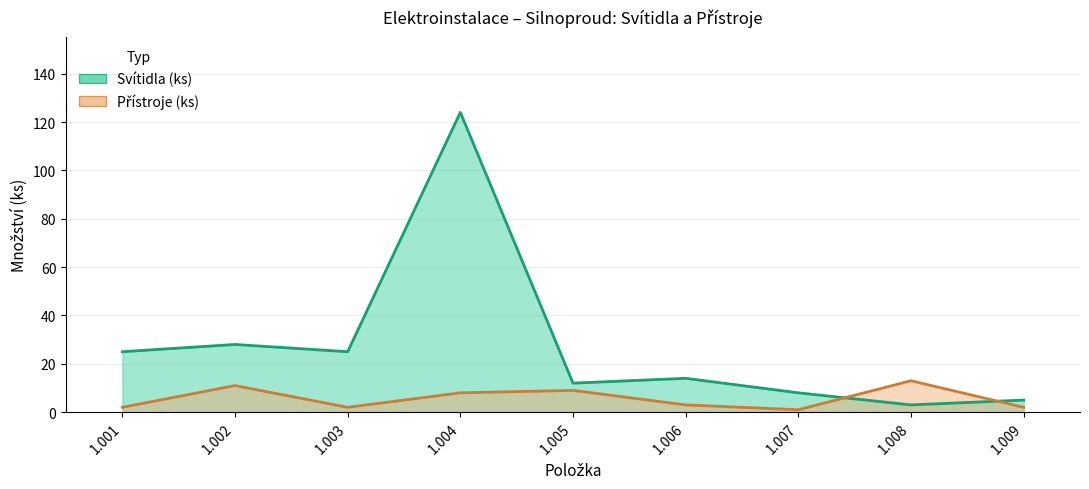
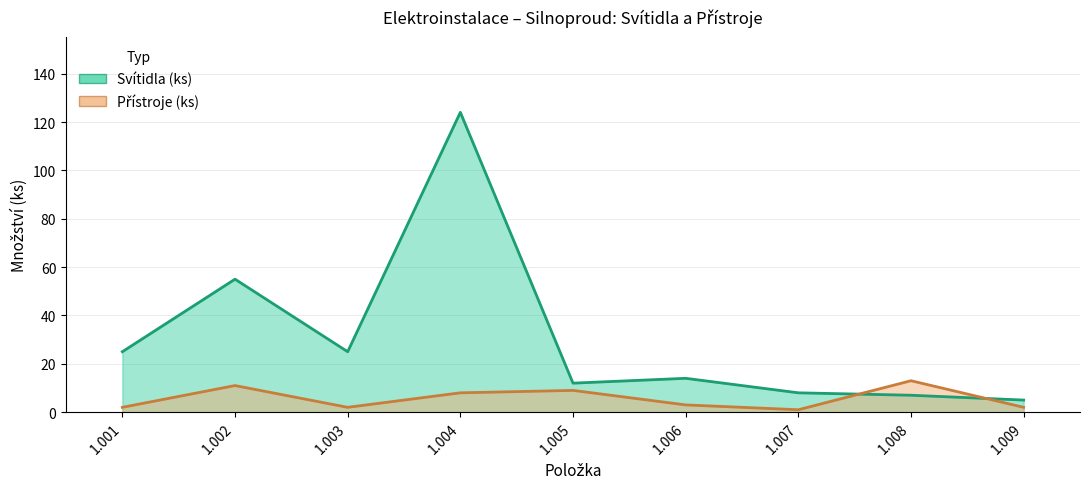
Svítidla (ks), 1.002: 28 -> 55
Svítidla (ks), 1.008: 3 -> 7
